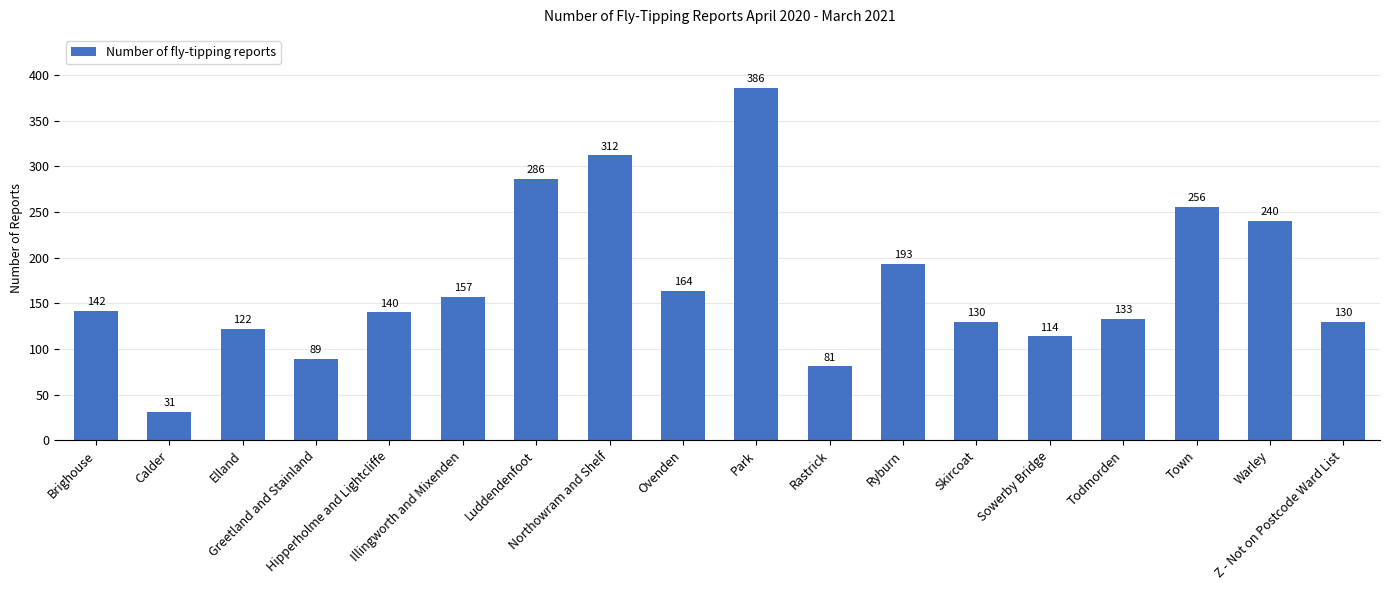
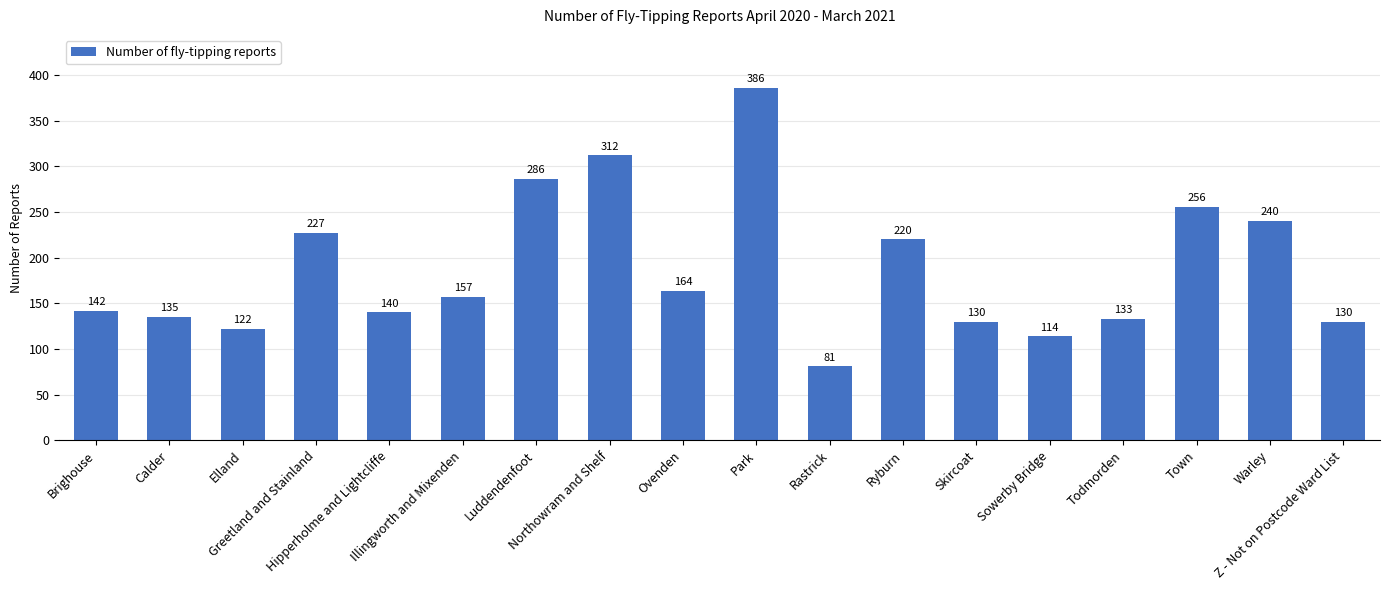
Calder: 31 -> 135
Greetland and Stainland: 89 -> 227
Ryburn: 193 -> 220
